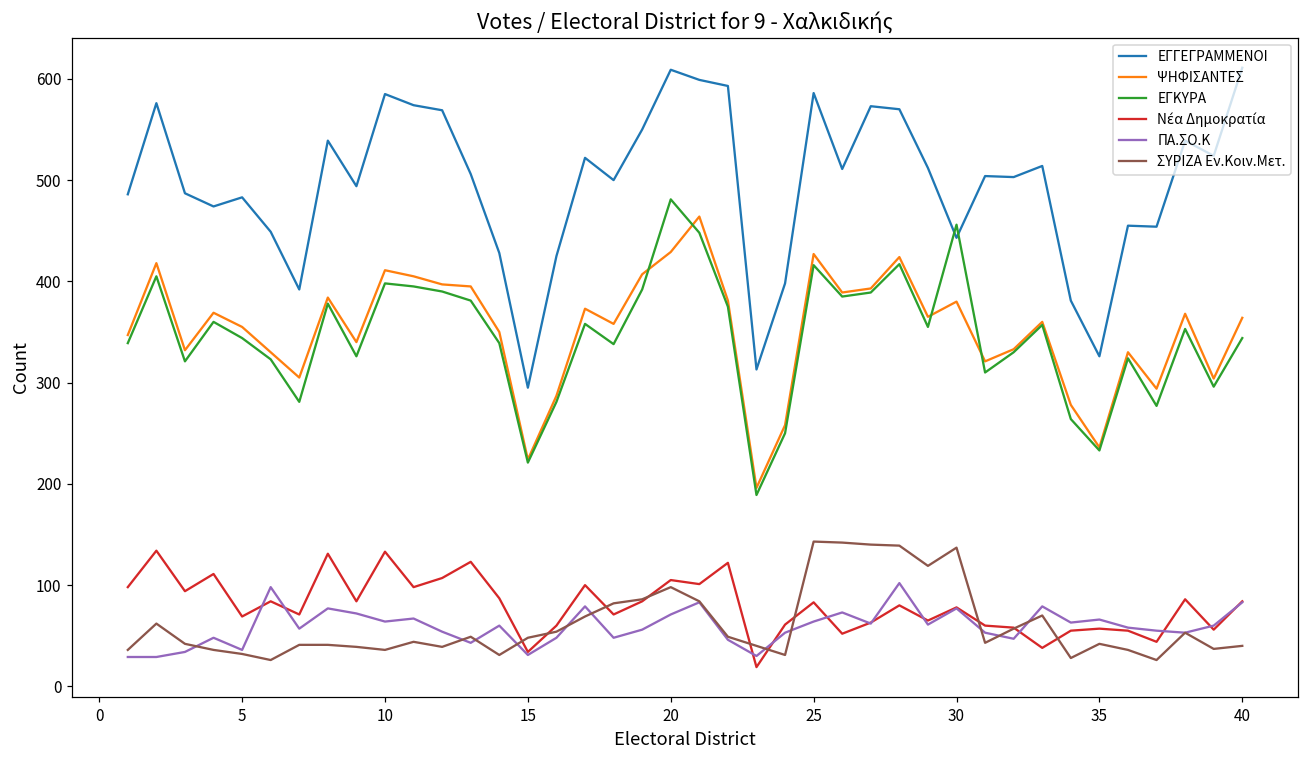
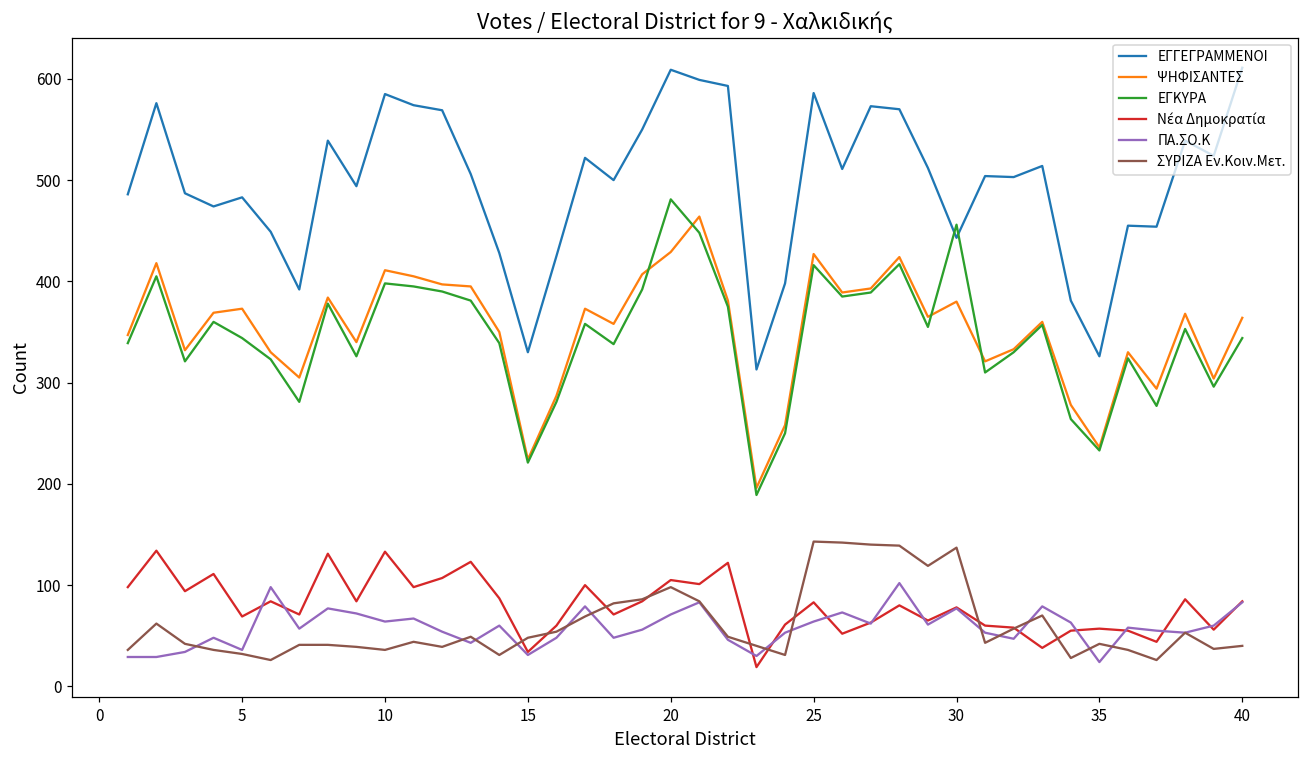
ΨΗΦΙΣΑΝΤΕΣ, 5: 360 -> 370
ΕΓΓΕΓΡΑΜΜΕΝΟΙ, 15: 300 -> 330
ΠΑ.ΣΟ.Κ, 35: 70 -> 20
